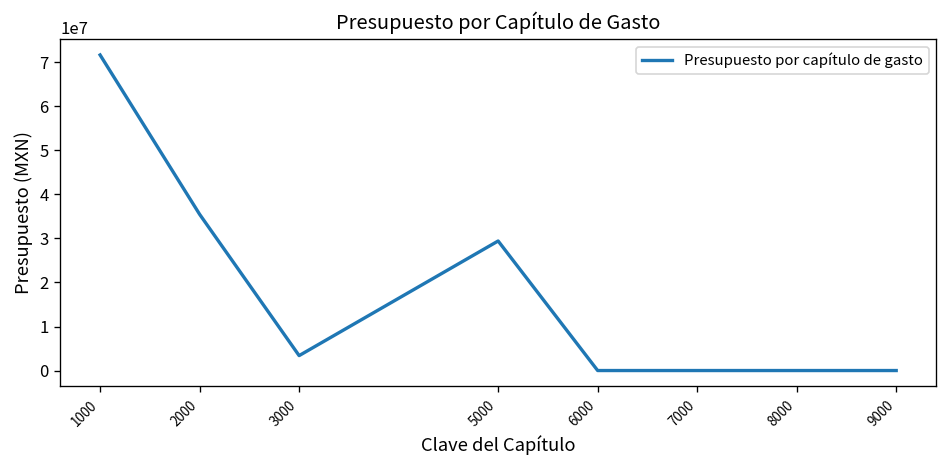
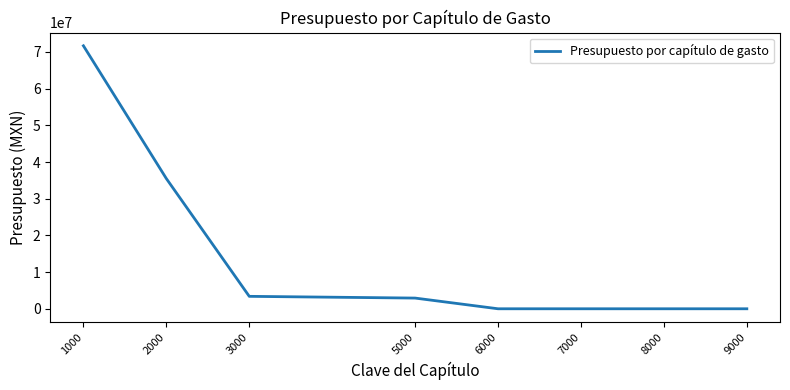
5000: 29000000 -> 3000000
